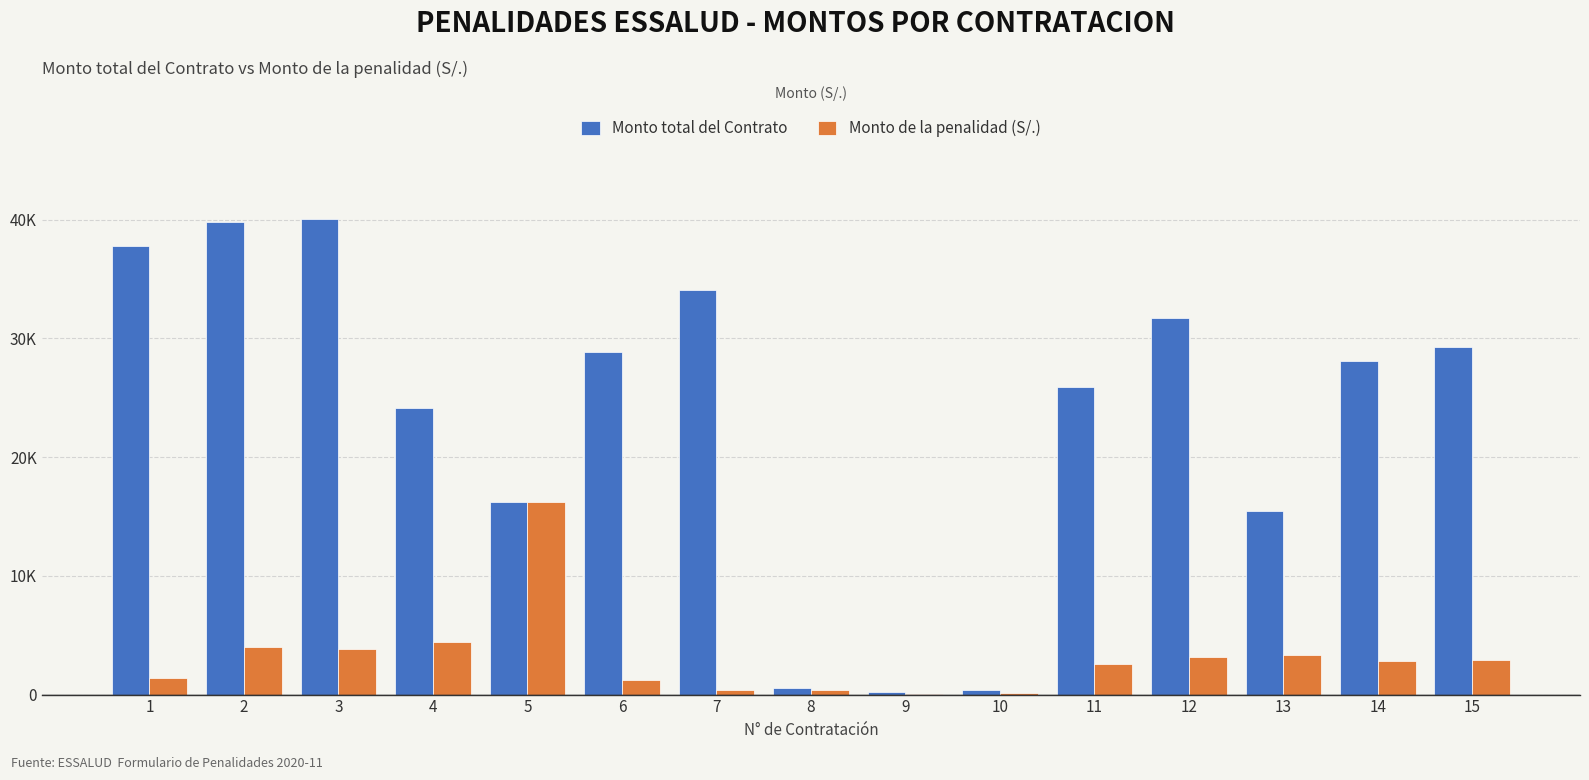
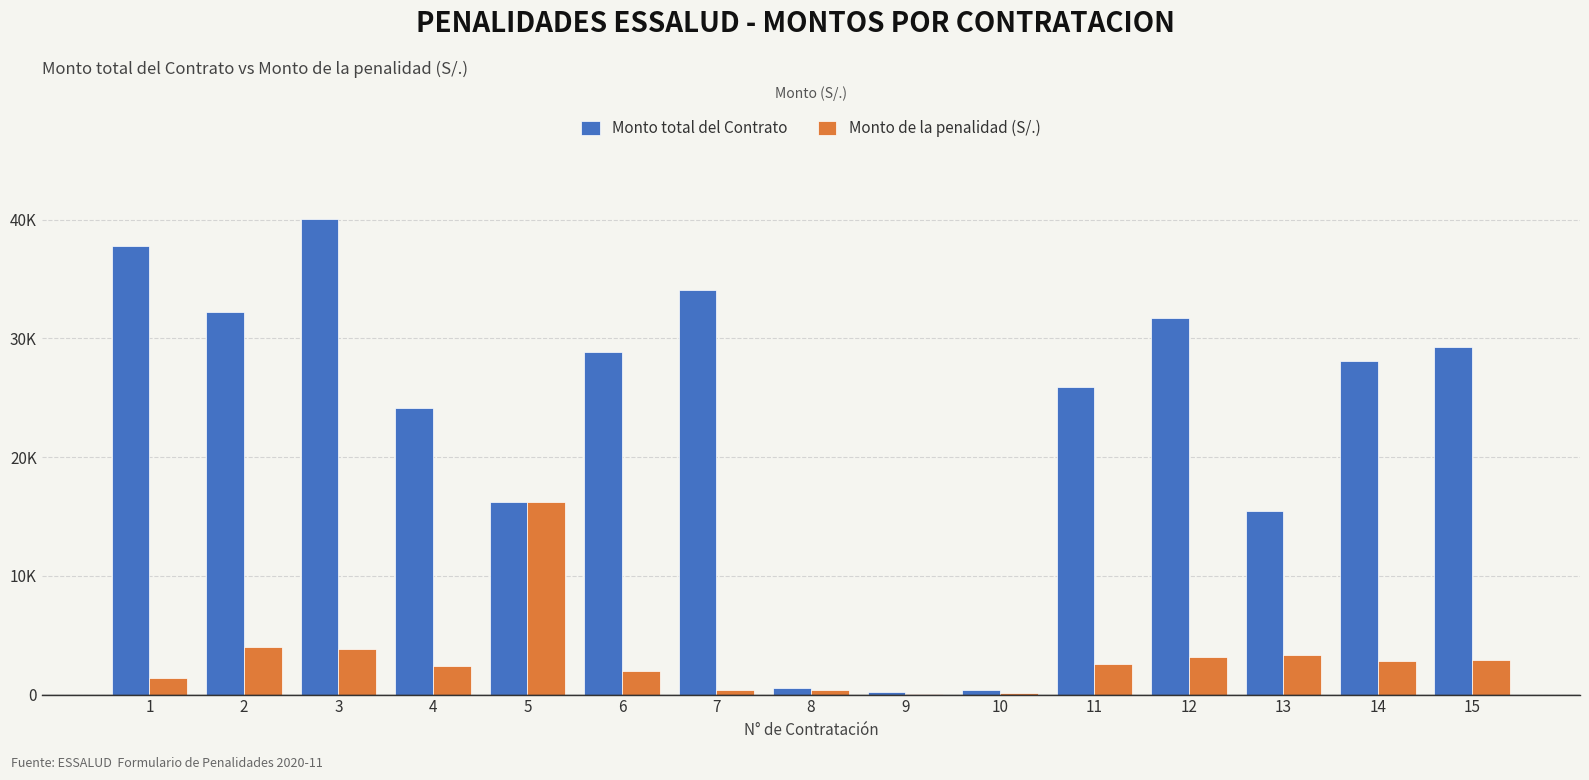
Monto total del Contrato, 2: 39800 -> 32200
Monto de la penalidad (S/.), 4: 4400 -> 2400
Monto de la penalidad (S/.), 6: 1300 -> 2000
